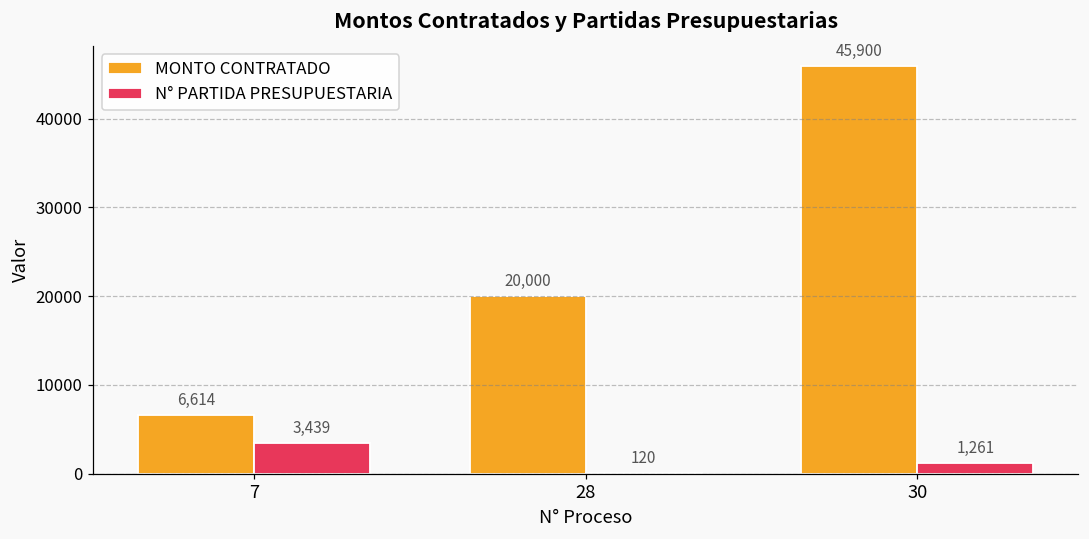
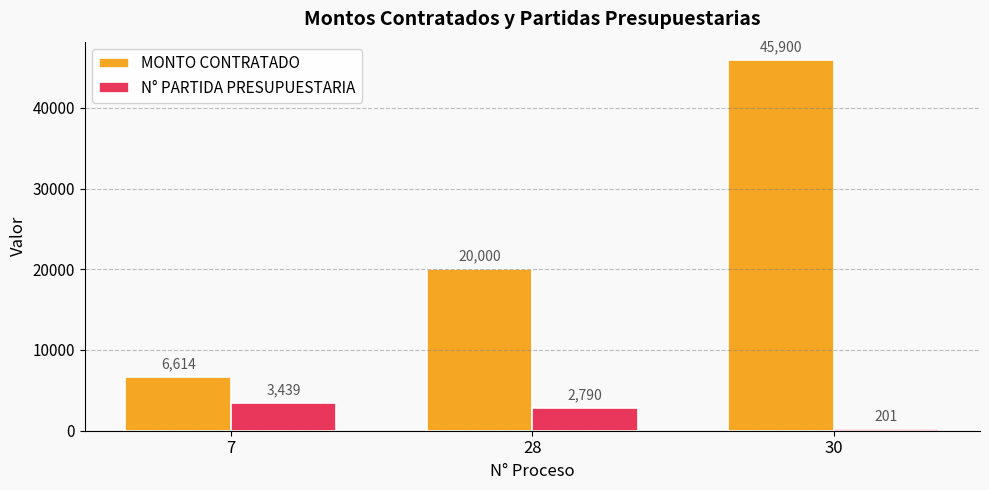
N° PARTIDA PRESUPUESTARIA, 28: 120 -> 2,790
N° PARTIDA PRESUPUESTARIA, 30: 1,261 -> 201
